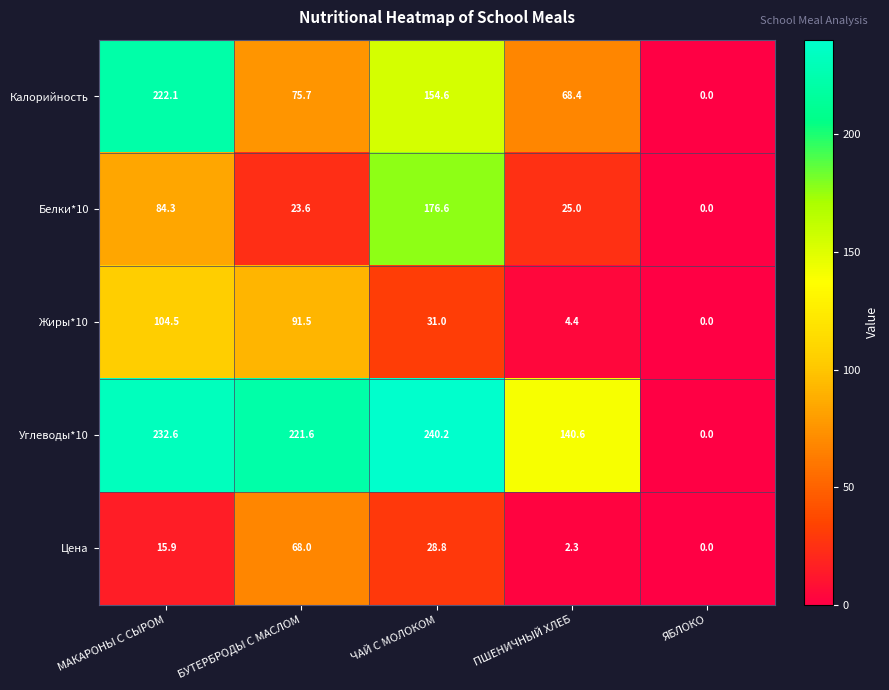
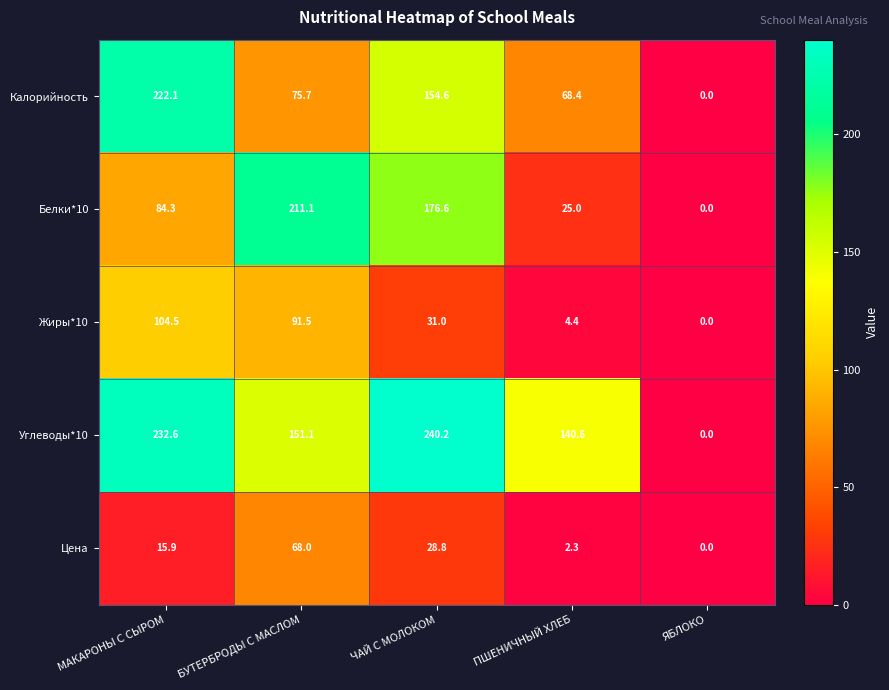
Белки*10, БУТЕРБРОДЫ С МАСЛОМ: 23.6 -> 211.1
Углеводы*10, БУТЕРБРОДЫ С МАСЛОМ: 221.6 -> 151.1
